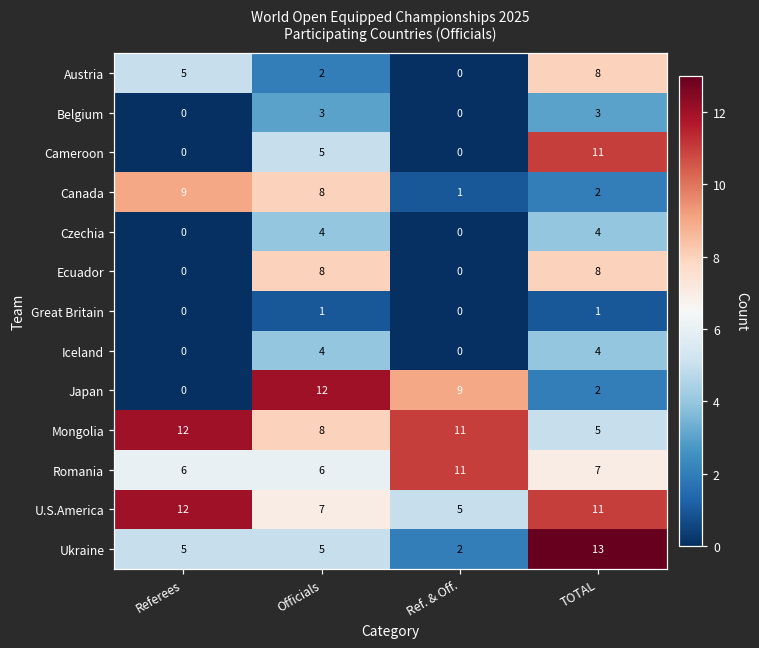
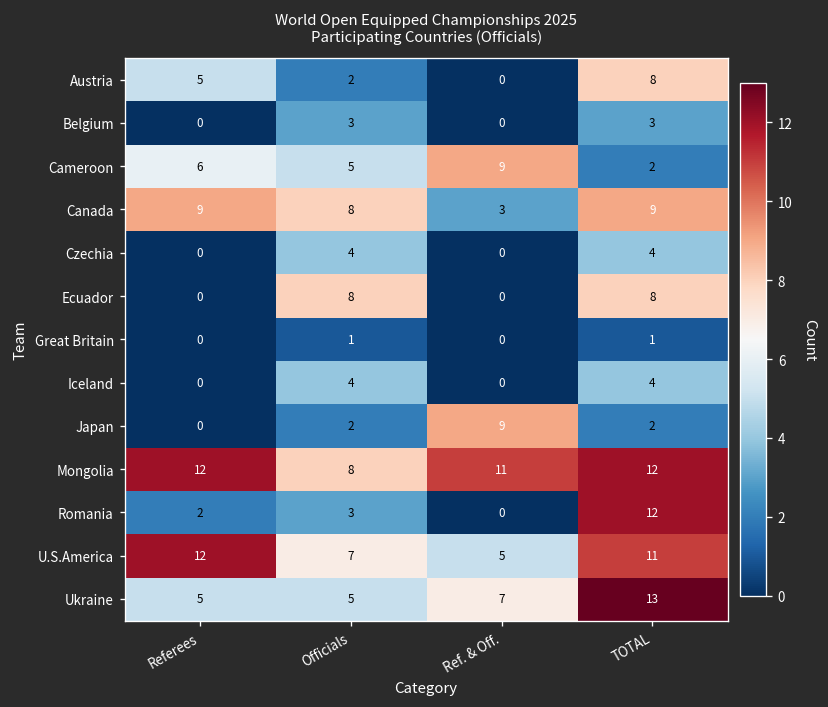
Cameroon, Referees: 0 -> 6
Cameroon, Ref. & Off.: 0 -> 9
Cameroon, TOTAL: 11 -> 2
Canada, Ref. & Off.: 1 -> 3
Canada, TOTAL: 2 -> 9
Japan, Officials: 12 -> 2
Mongolia, TOTAL: 5 -> 12
Romania, Referees: 6 -> 2
Romania, Officials: 6 -> 3
Romania, Ref. & Off.: 11 -> 0
Romania, TOTAL: 7 -> 12
Ukraine, Ref. & Off.: 2 -> 7
